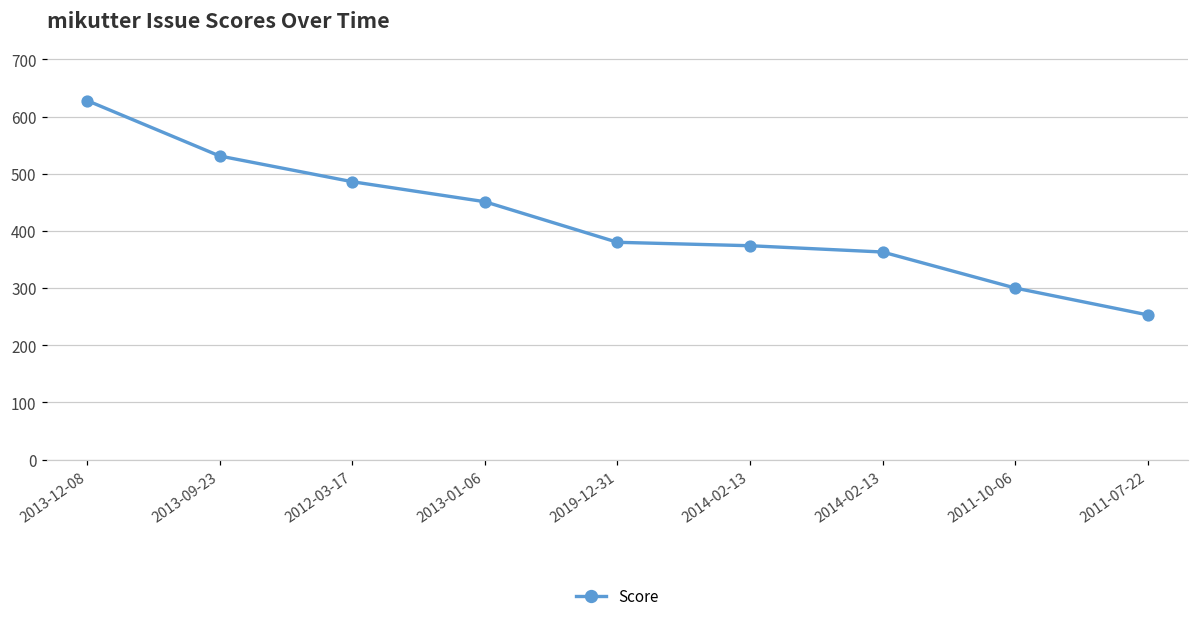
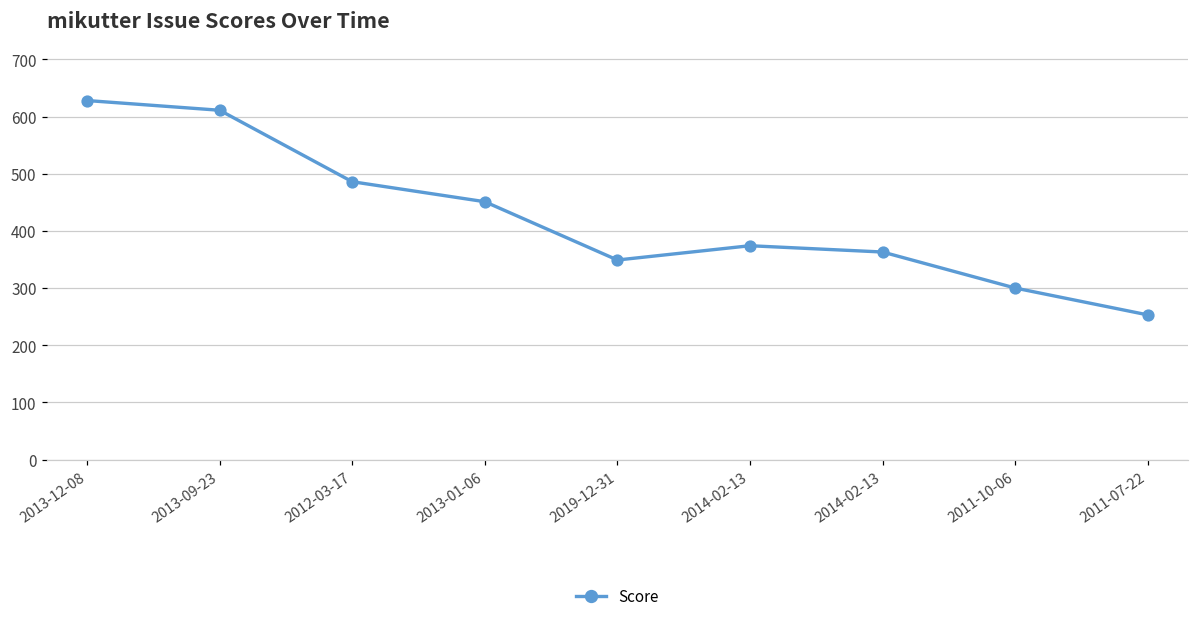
2013-09-23: 530 -> 610
2019-12-31: 380 -> 350
